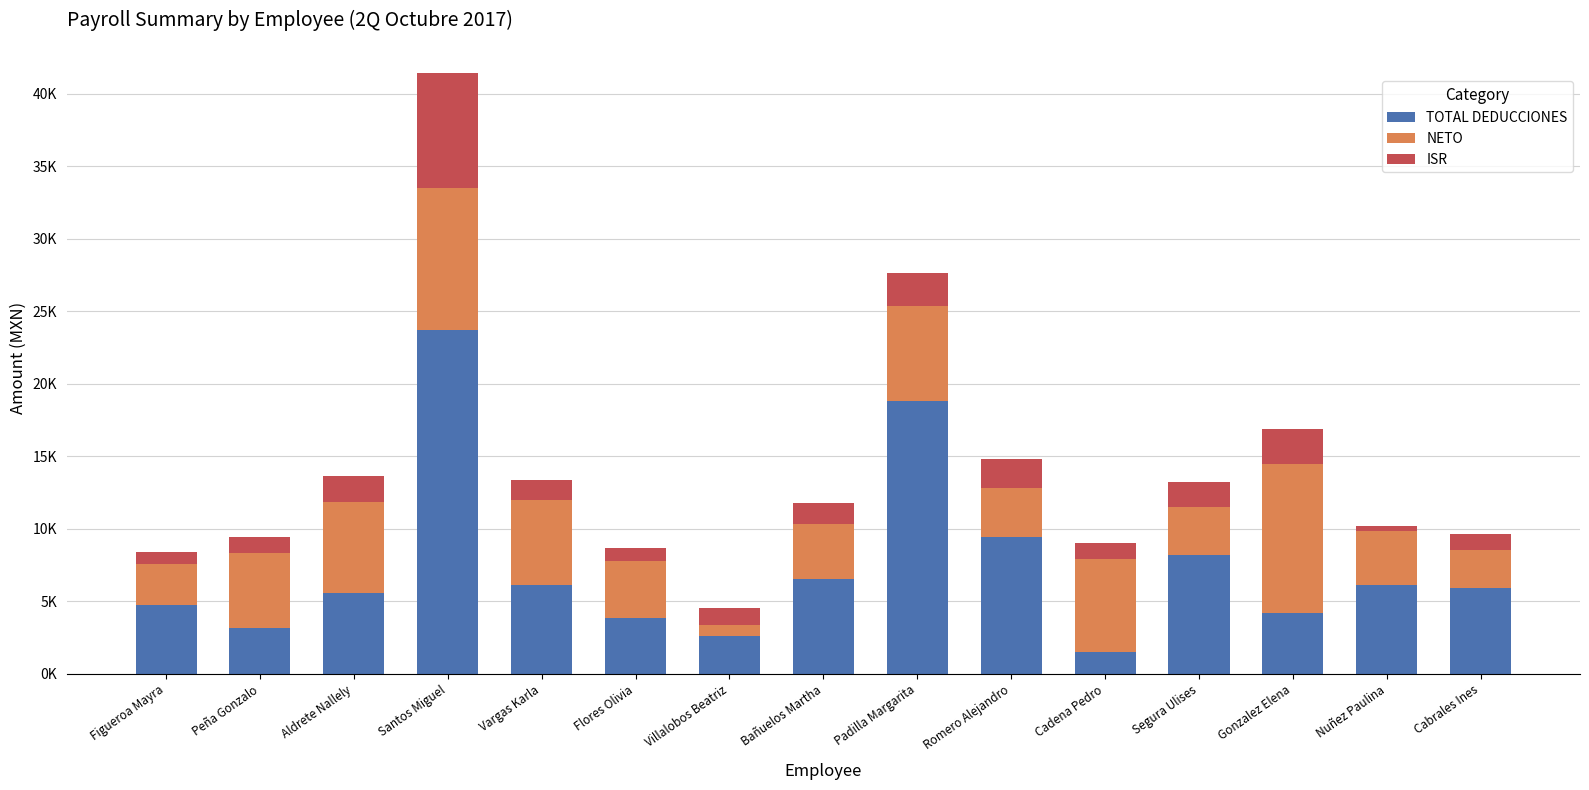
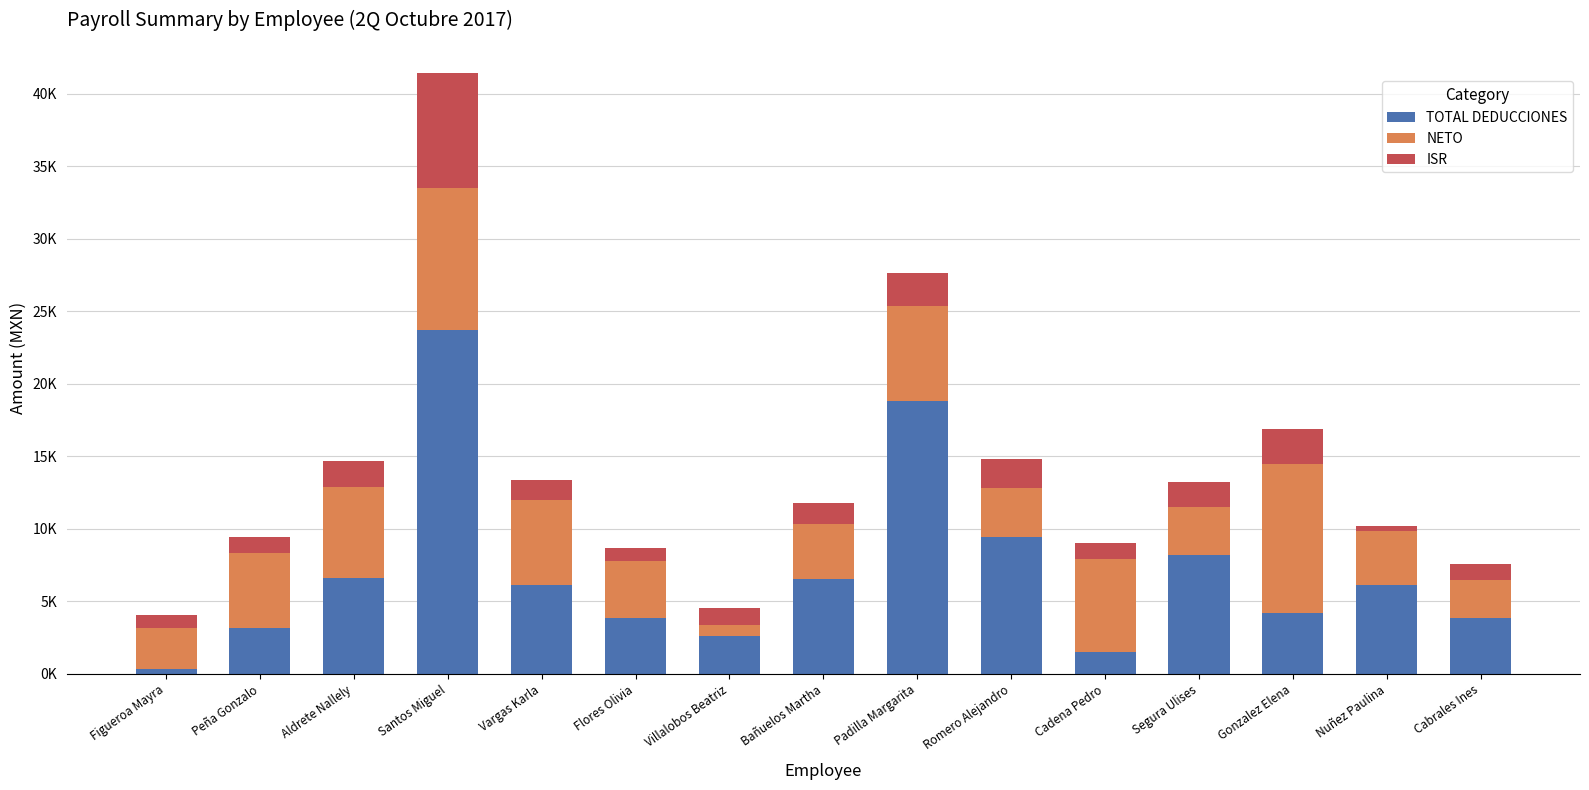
TOTAL DEDUCCIONES, Figueroa Mayra: 4700 -> 400
TOTAL DEDUCCIONES, Aldrete Nallely: 5600 -> 6600
TOTAL DEDUCCIONES, Cabrales Ines: 5900 -> 3900
